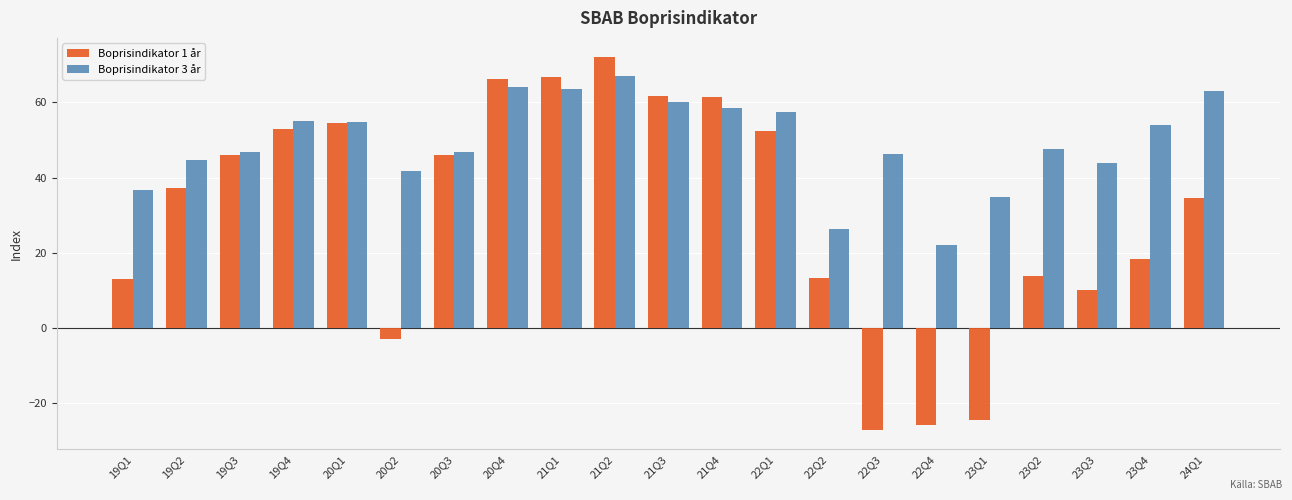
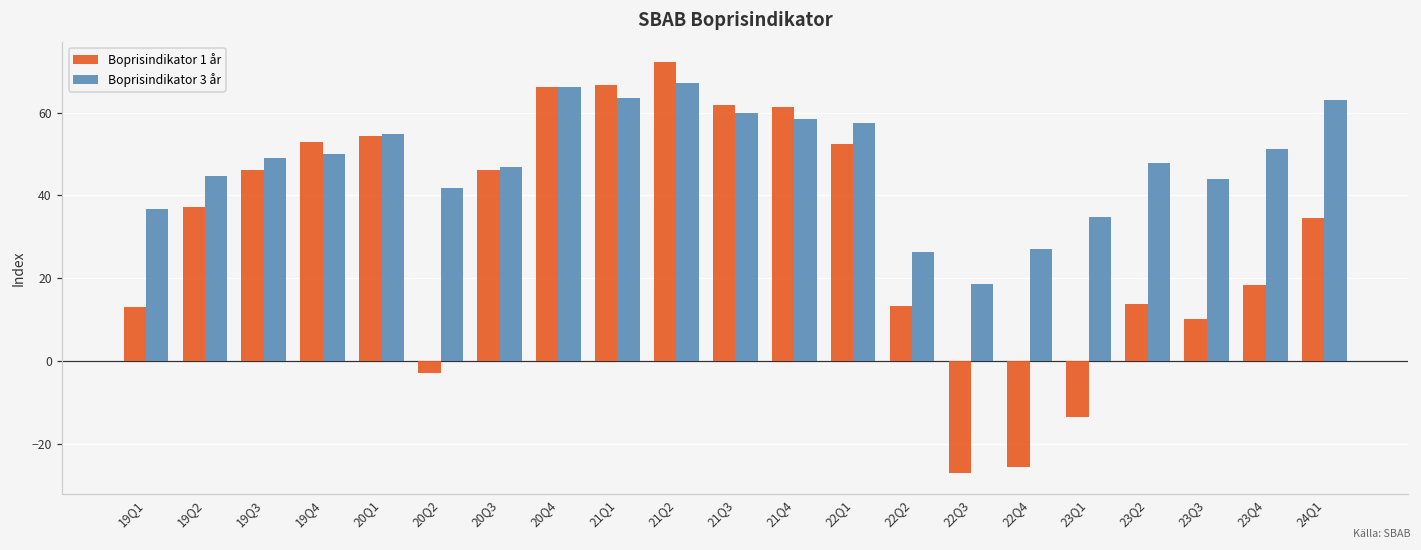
Boprisindikator 3 år, 19Q3: 47 -> 49
Boprisindikator 3 år, 19Q4: 55 -> 50
Boprisindikator 3 år, 20Q4: 64 -> 66
Boprisindikator 3 år, 22Q3: 46 -> 19
Boprisindikator 3 år, 22Q4: 22 -> 27
Boprisindikator 1 år, 23Q1: -25 -> -13
Boprisindikator 3 år, 23Q4: 54 -> 51
